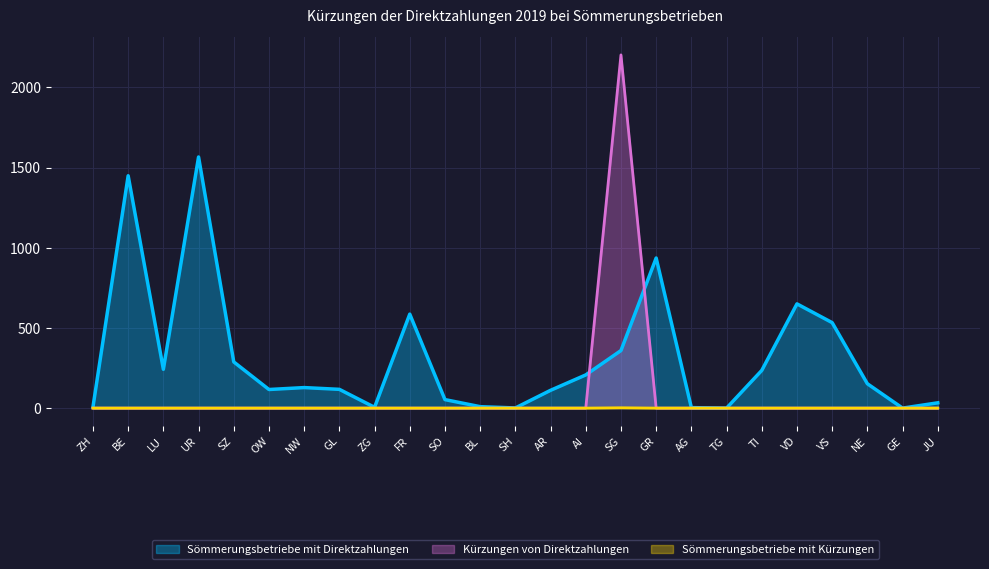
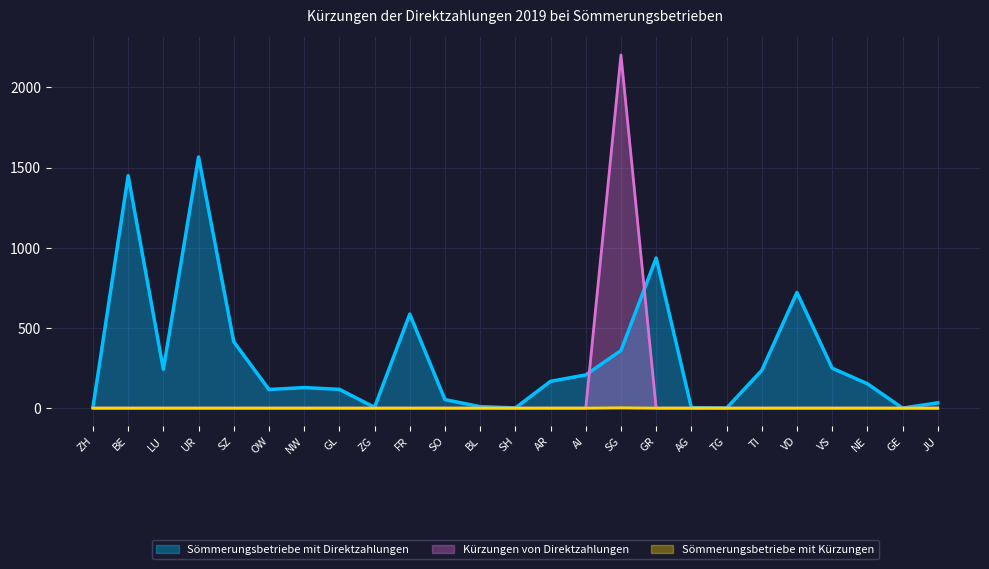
Sömmerungsbetriebe mit Direktzahlungen, SZ: 290 -> 410
Sömmerungsbetriebe mit Direktzahlungen, AR: 110 -> 170
Sömmerungsbetriebe mit Direktzahlungen, VD: 650 -> 720
Sömmerungsbetriebe mit Direktzahlungen, VS: 530 -> 250
